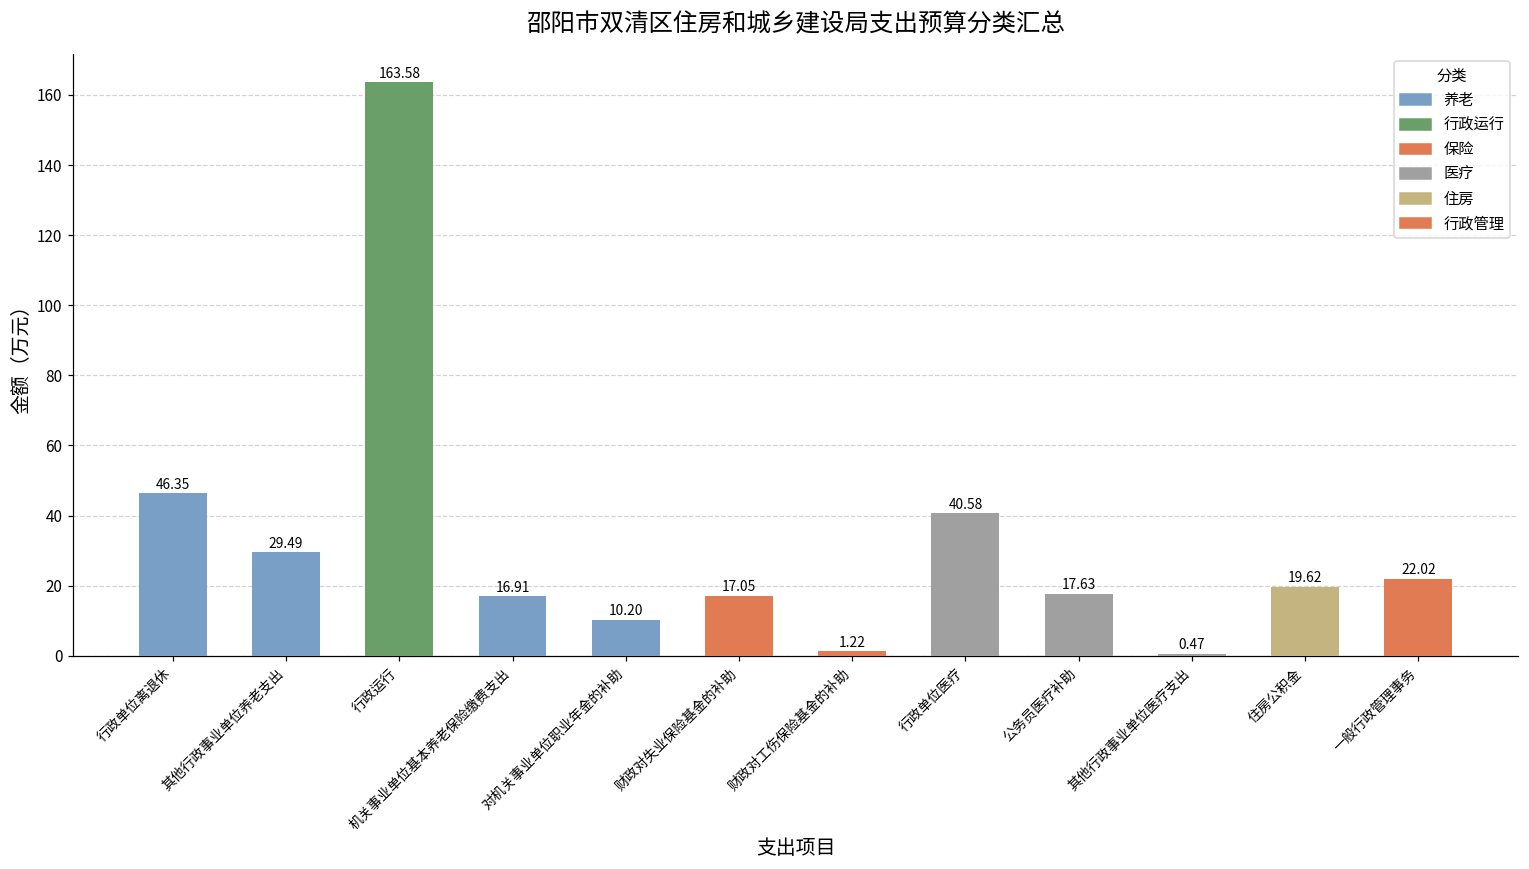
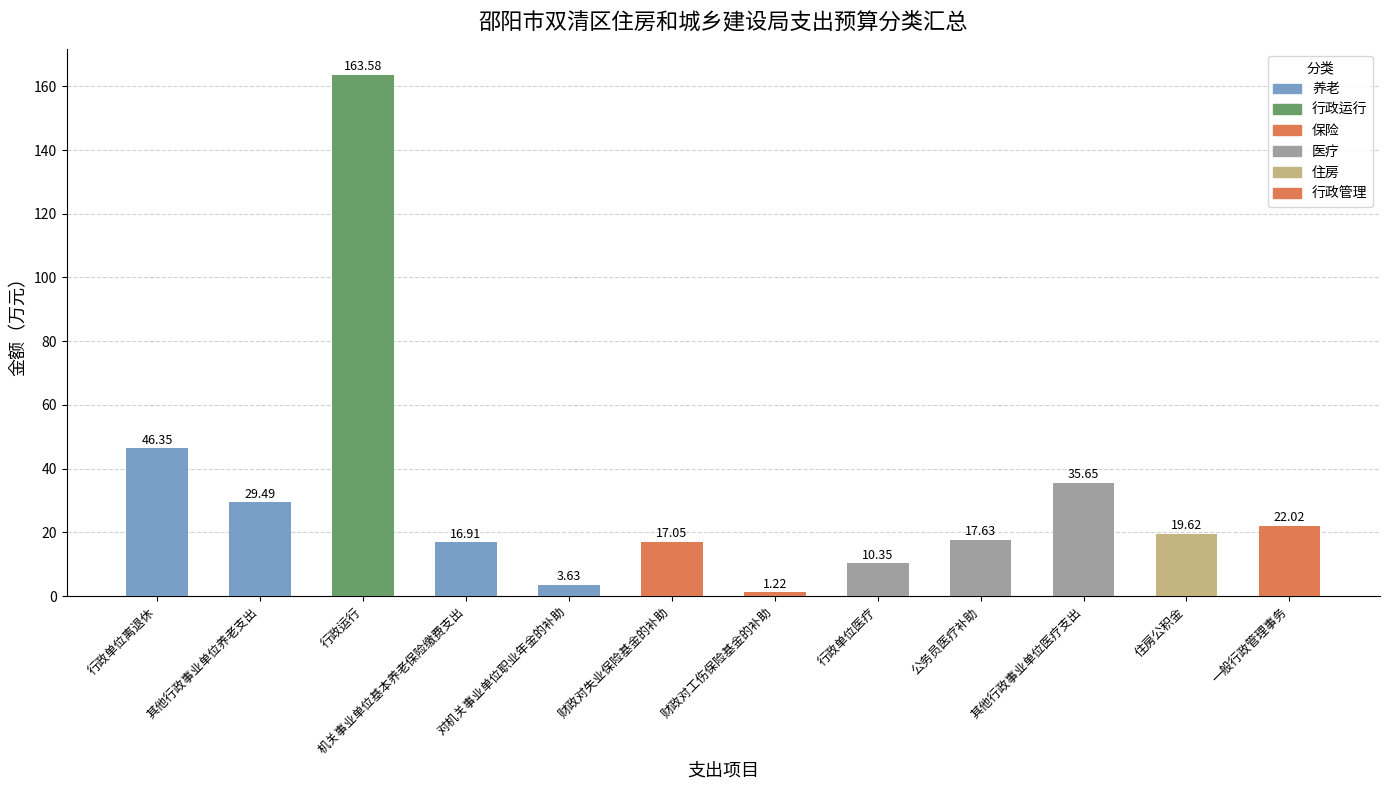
对机关事业单位职业年金的补助: 10.20 -> 3.63
行政单位医疗: 40.58 -> 10.35
其他行政事业单位医疗支出: 0.47 -> 35.65
